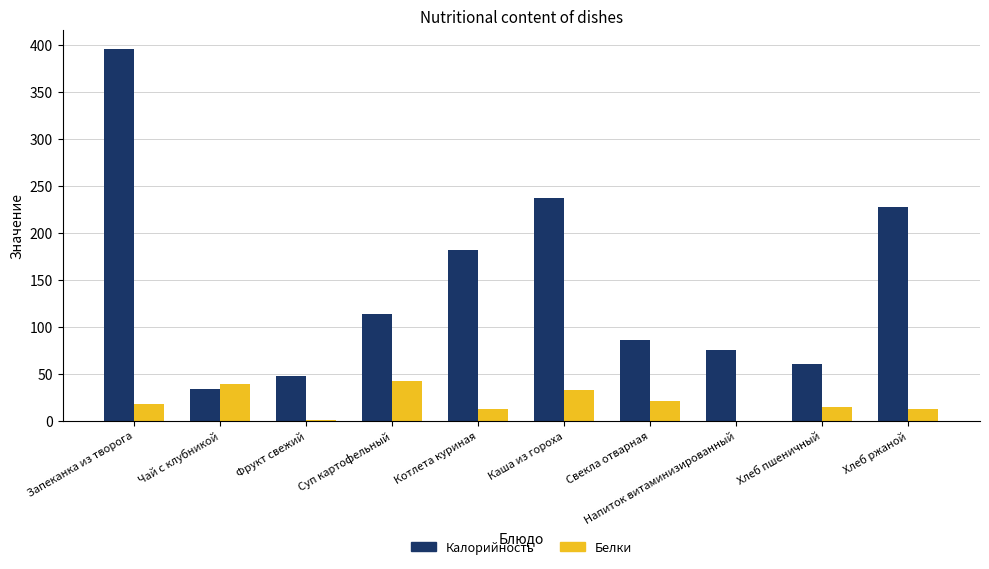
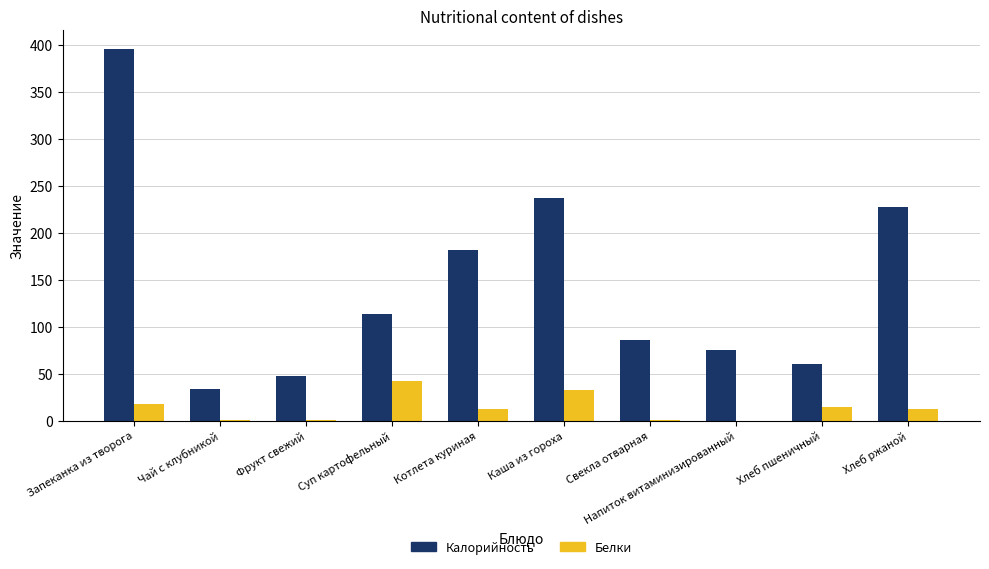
Белки, Чай с клубникой: 40 -> 0
Белки, Свекла отварная: 20 -> 0
